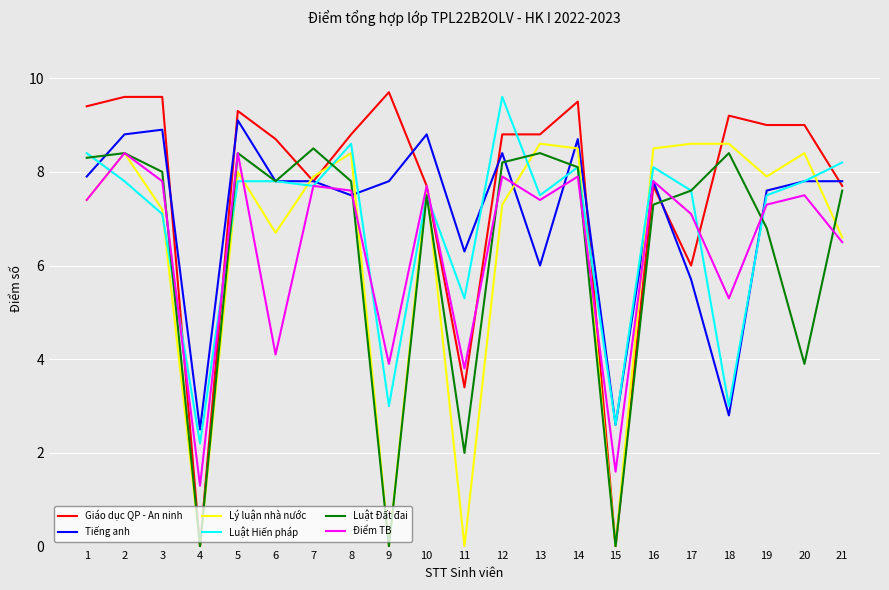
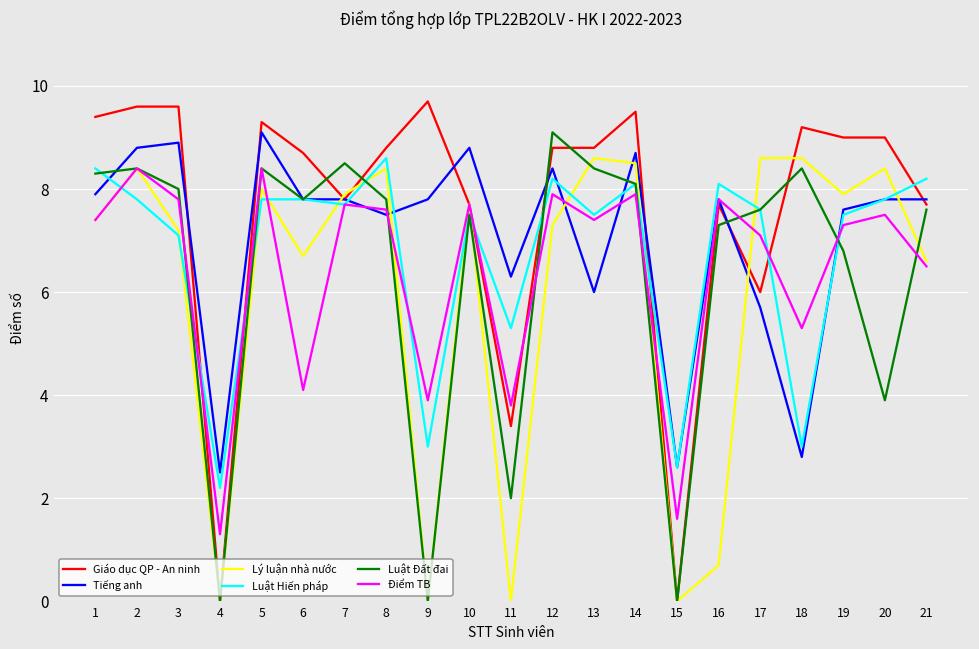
Luật Hiến pháp, 12: 9.6 -> 8.2
Luật Đất đai, 12: 8.2 -> 9.1
Lý luận nhà nước, 16: 8.5 -> 0.7
